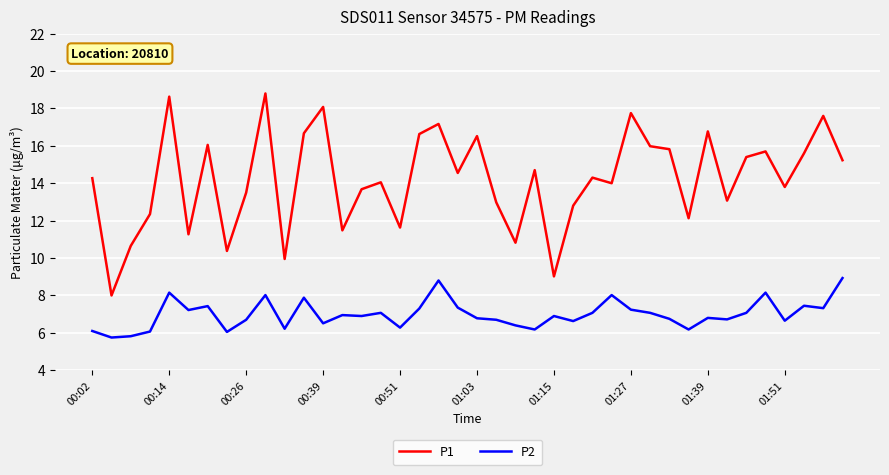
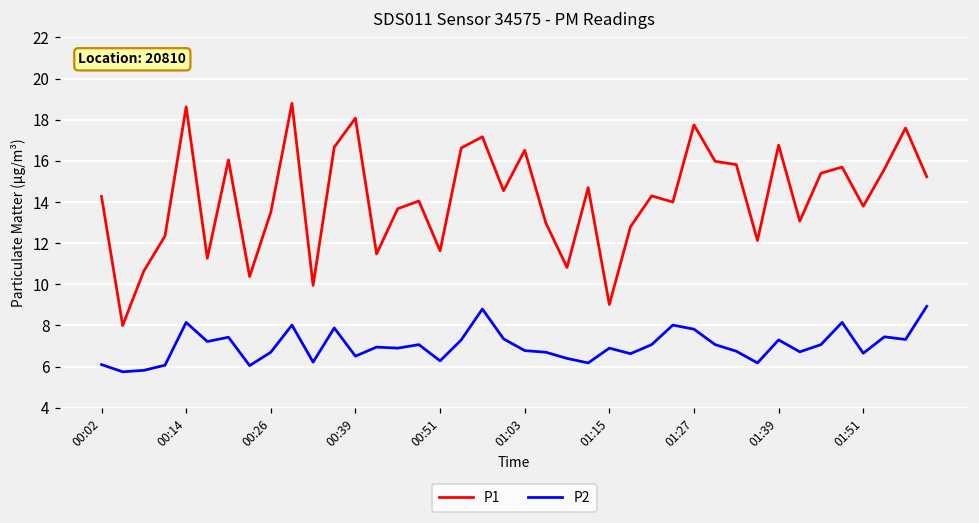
P2, 01:27: 7.2 -> 7.8
P2, 01:39: 6.8 -> 7.3
